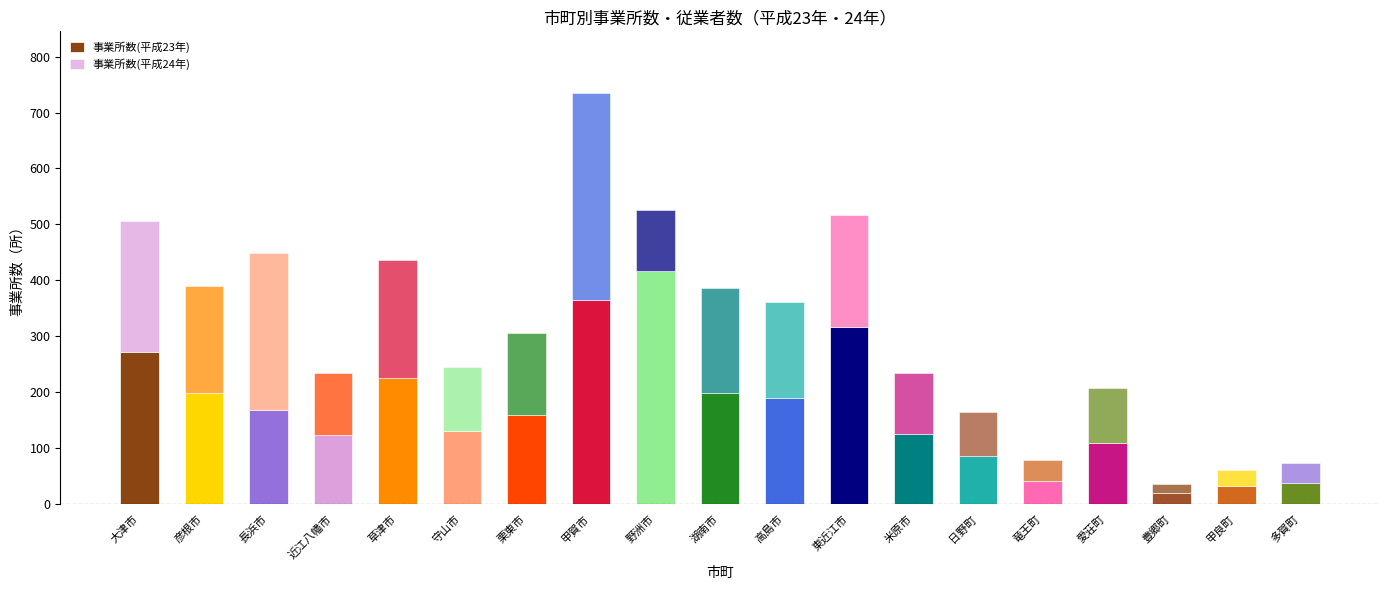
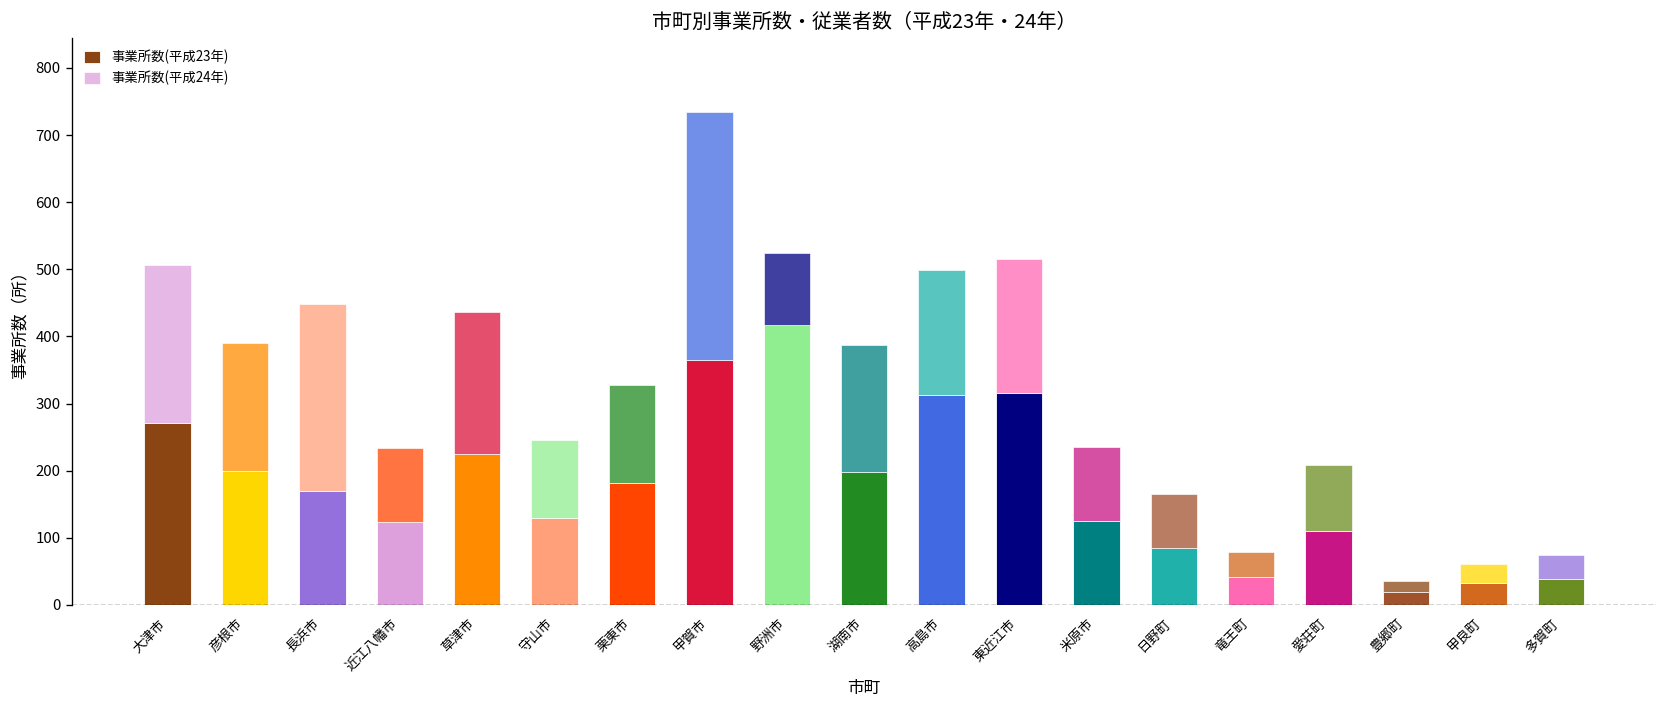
事業所数(平成23年), 栗東市: 160 -> 180
事業所数(平成23年), 高島市: 190 -> 310
事業所数(平成24年), 高島市: 170 -> 190
